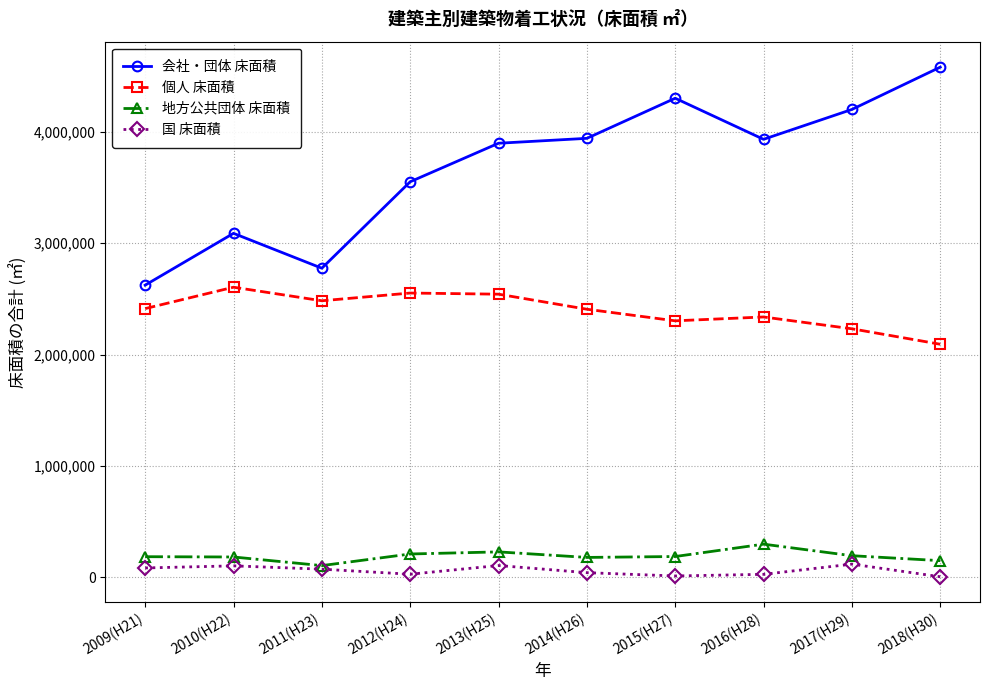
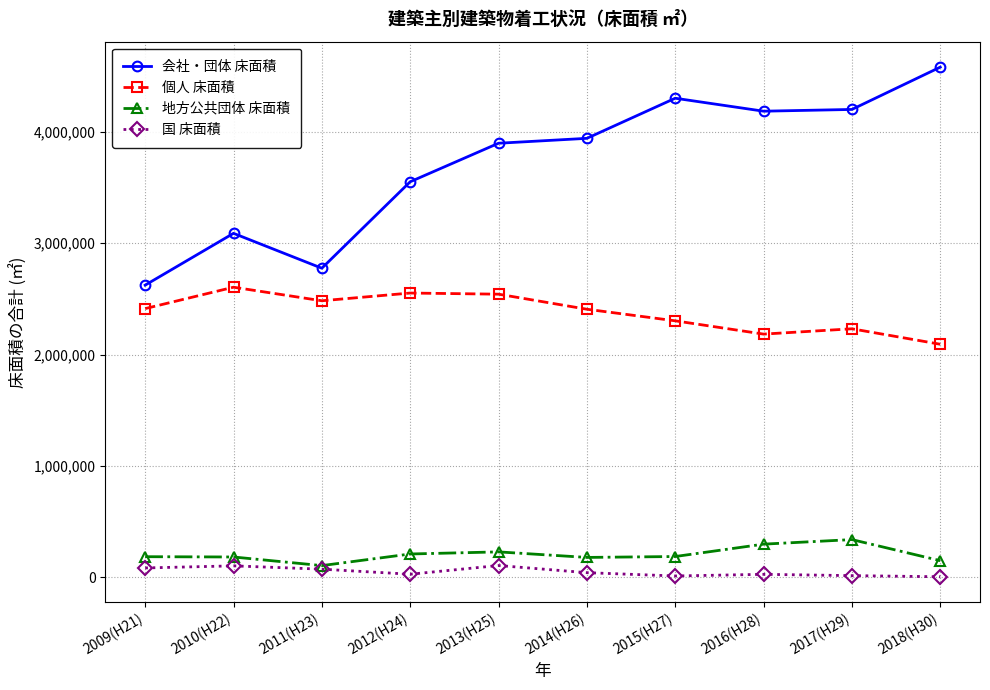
会社・団体 床面積, 2016(H28): 3,930,000 -> 4,190,000
個人 床面積, 2016(H28): 2,340,000 -> 2,180,000
地方公共団体 床面積, 2017(H29): 190,000 -> 340,000
国 床面積, 2017(H29): 120,000 -> 10,000
